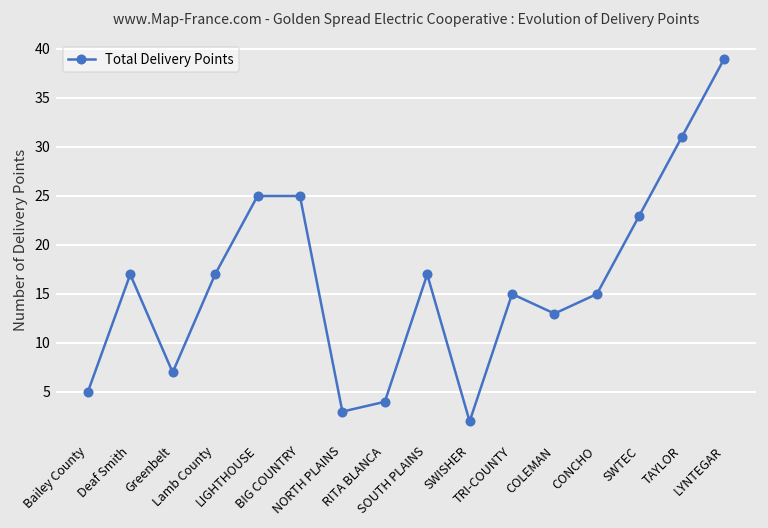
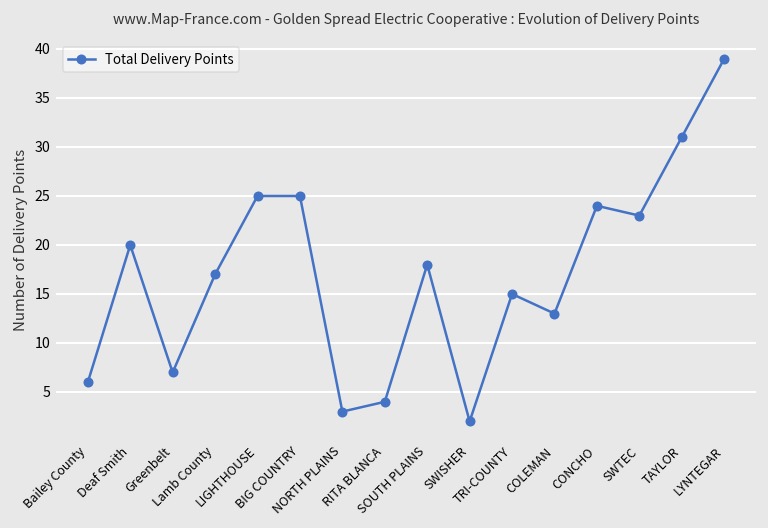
Bailey County: 5 -> 6
Deaf Smith: 17 -> 20
SOUTH PLAINS: 17 -> 18
CONCHO: 15 -> 24
